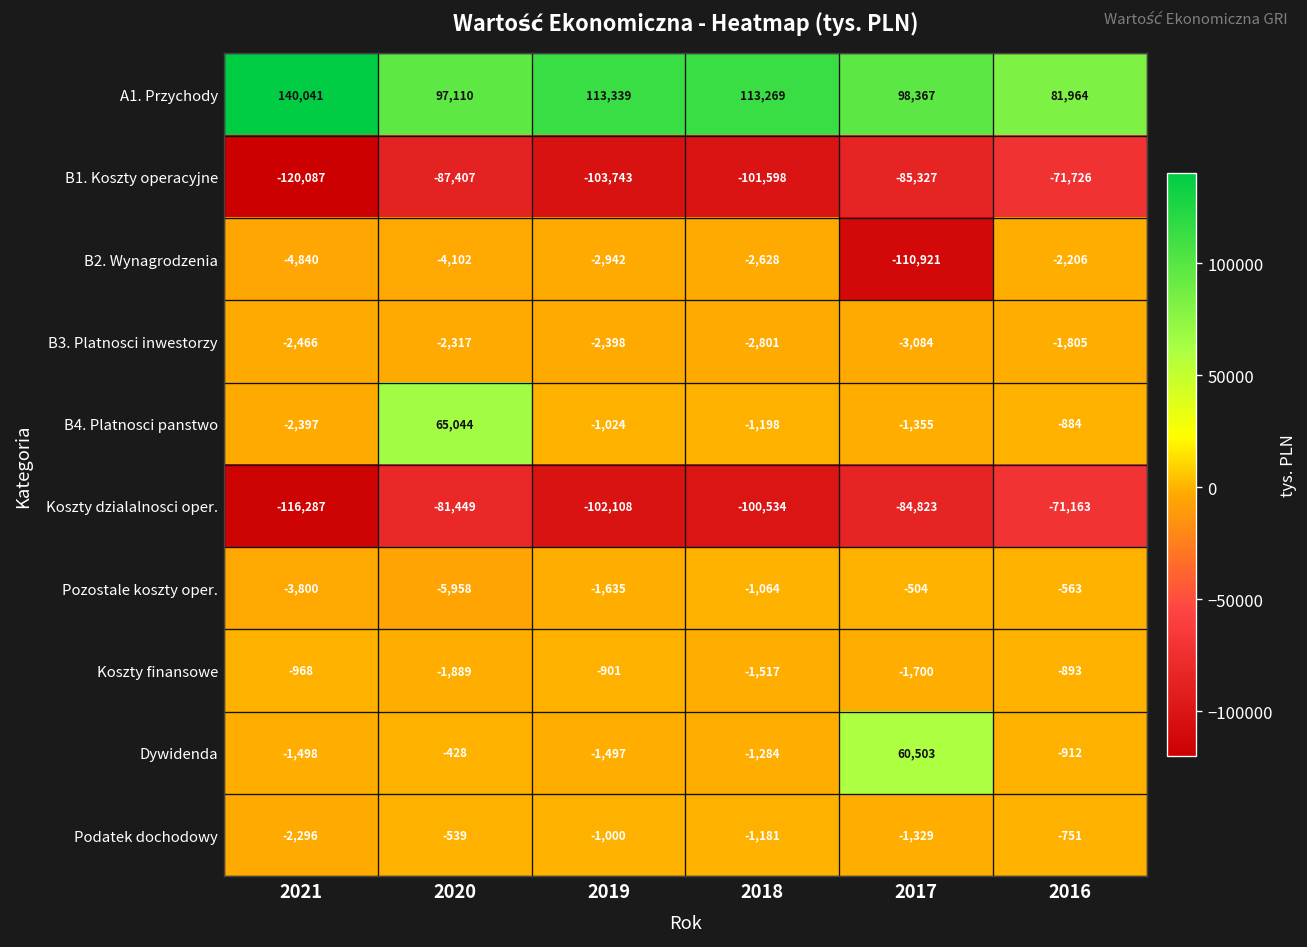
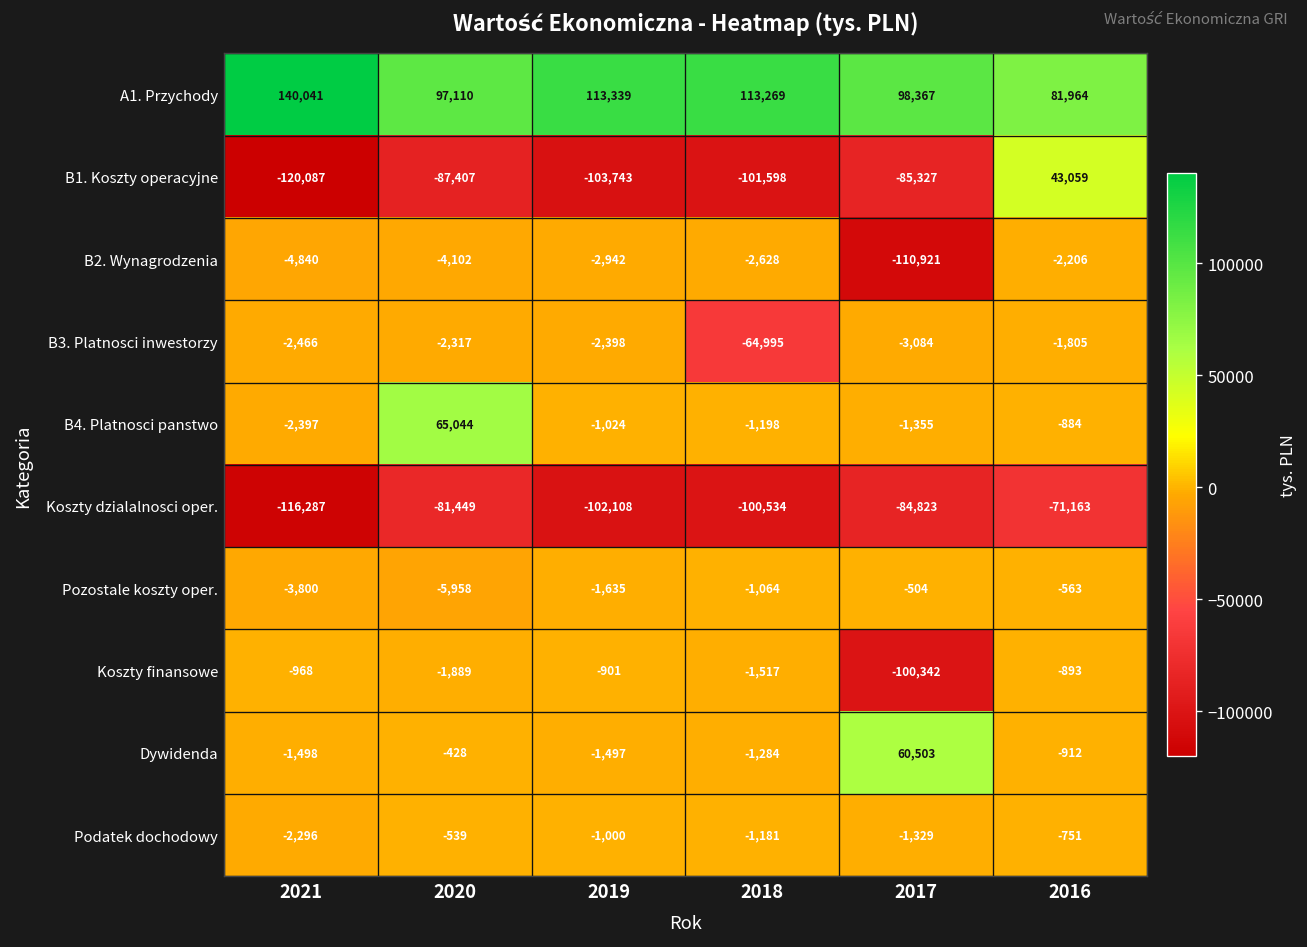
B1. Koszty operacyjne, 2016: -71,726 -> 43,059
B3. Platnosci inwestorzy, 2018: -2,801 -> -64,995
Koszty finansowe, 2017: -1,700 -> -100,342
